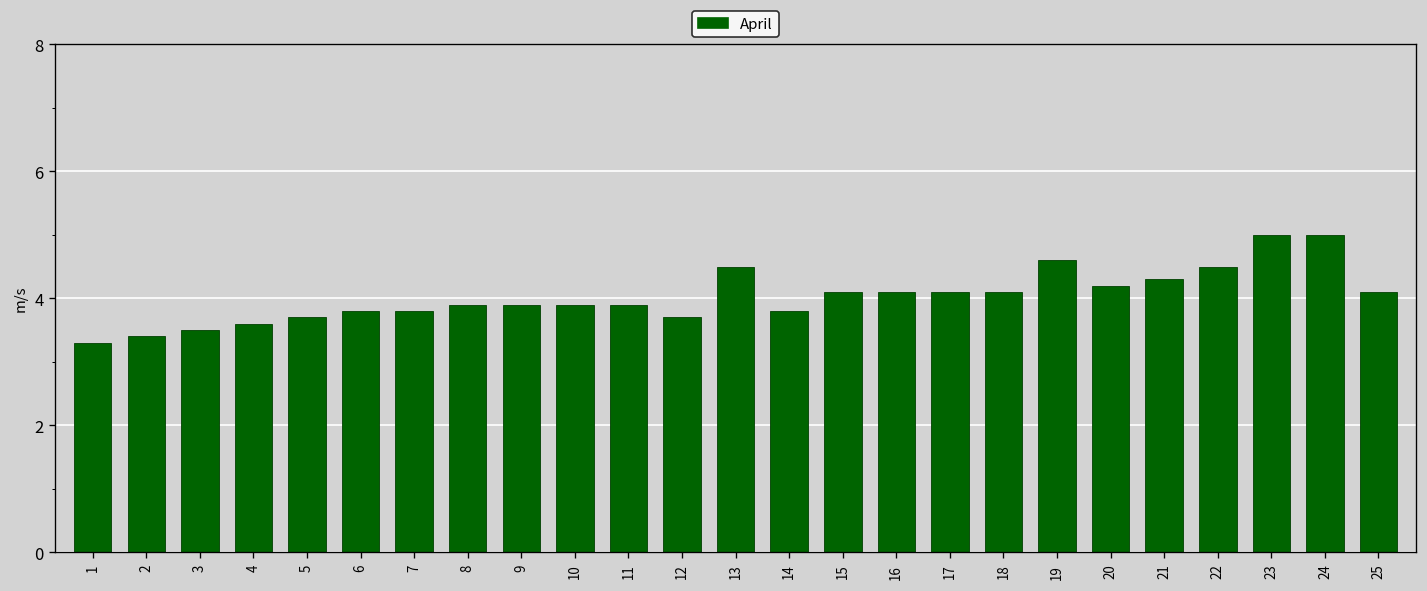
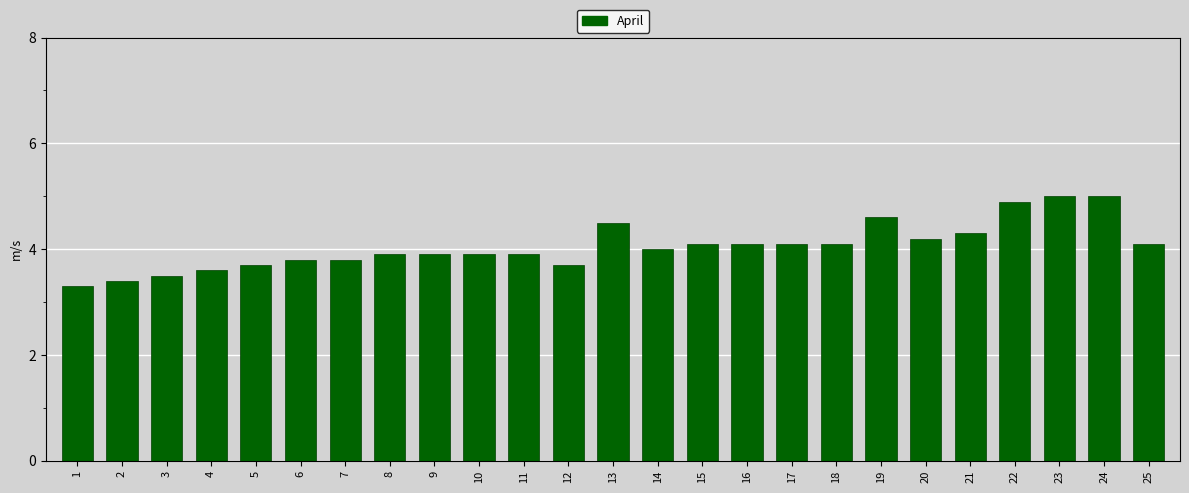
14: 3.8 -> 4.0
22: 4.5 -> 4.9
